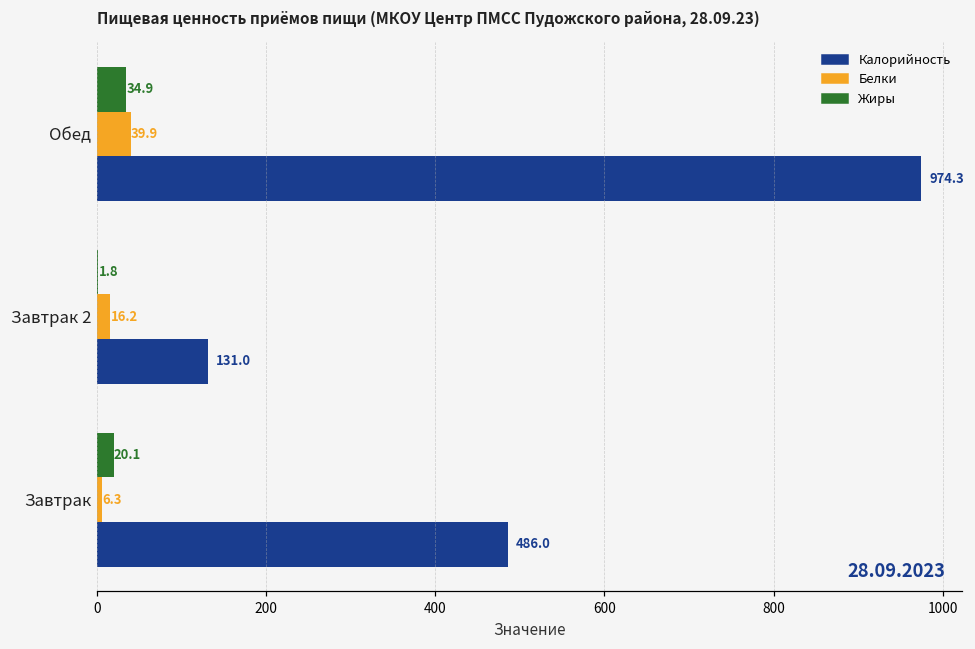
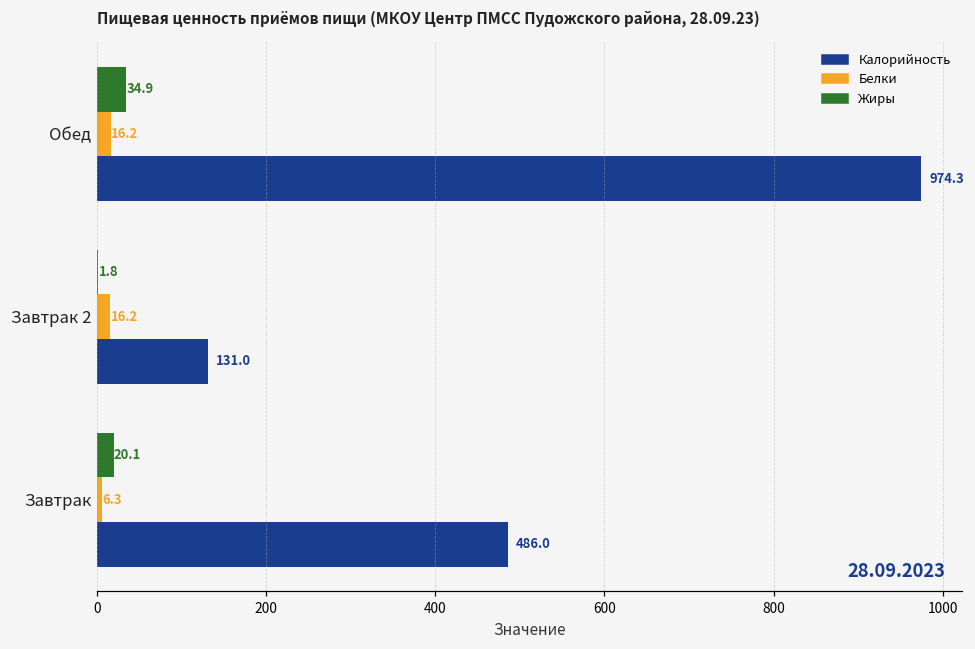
Белки, Обед: 39.9 -> 16.2
